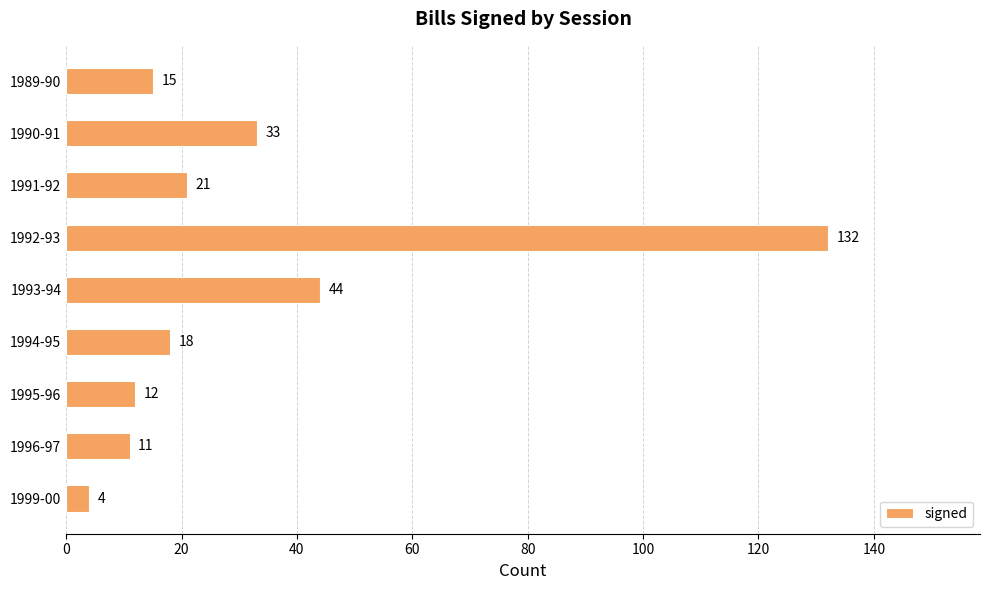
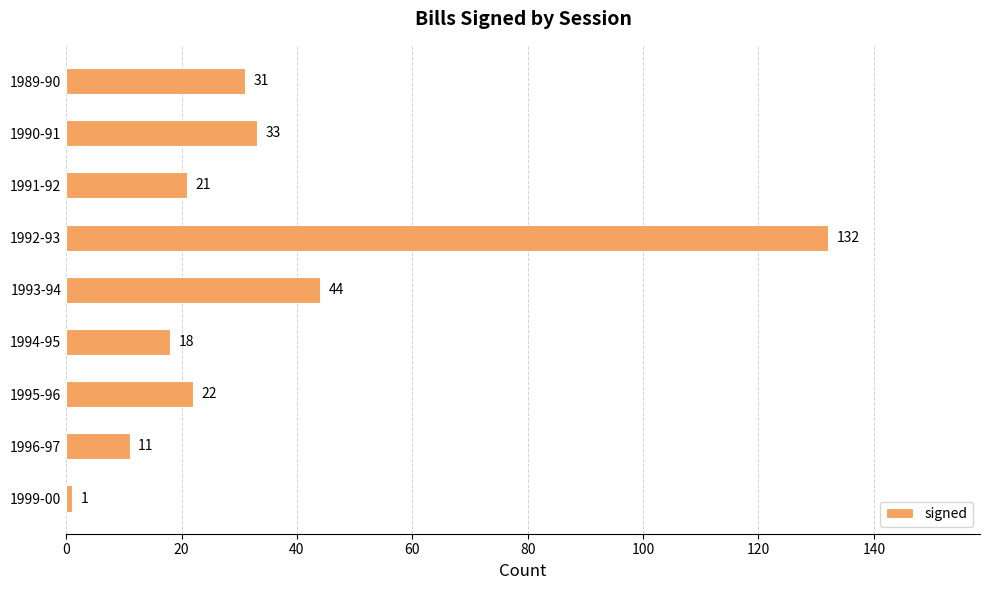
1989-90: 15 -> 31
1995-96: 12 -> 22
1999-00: 4 -> 1
